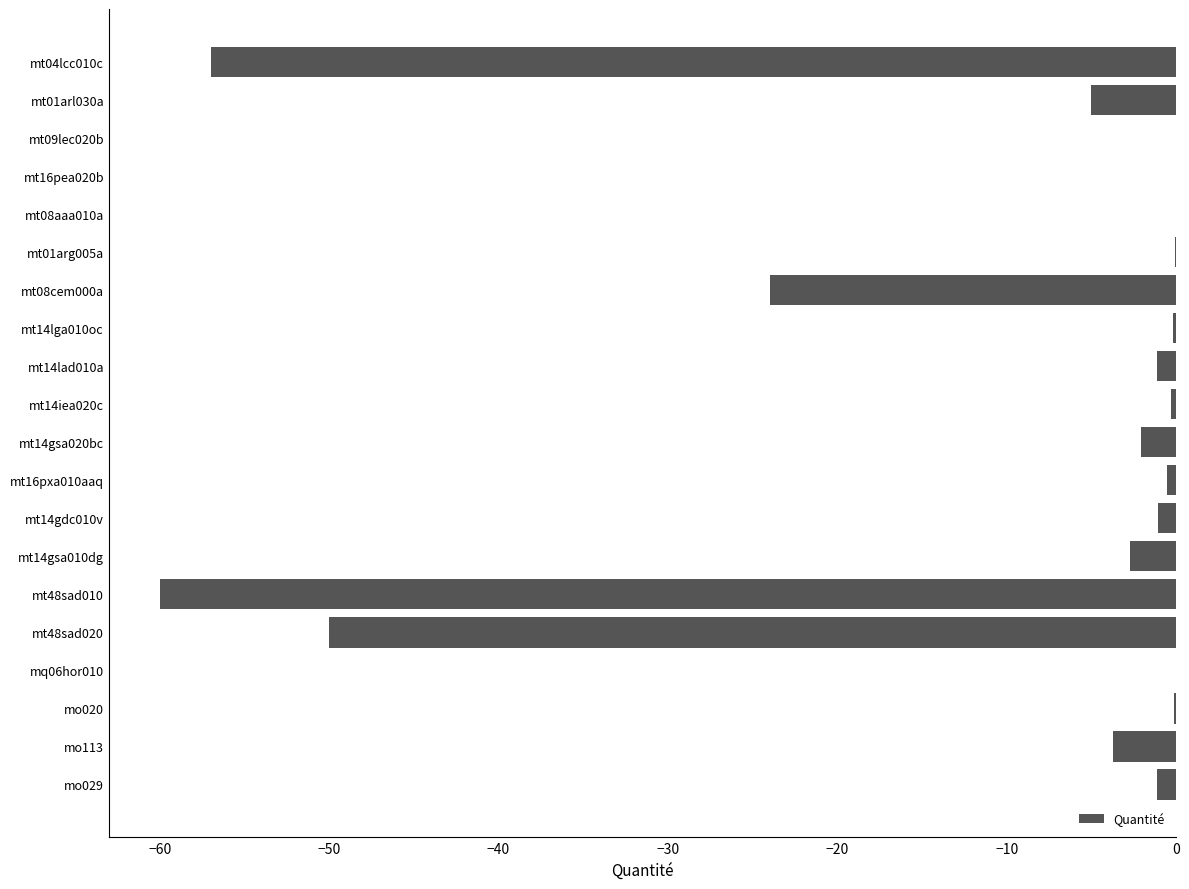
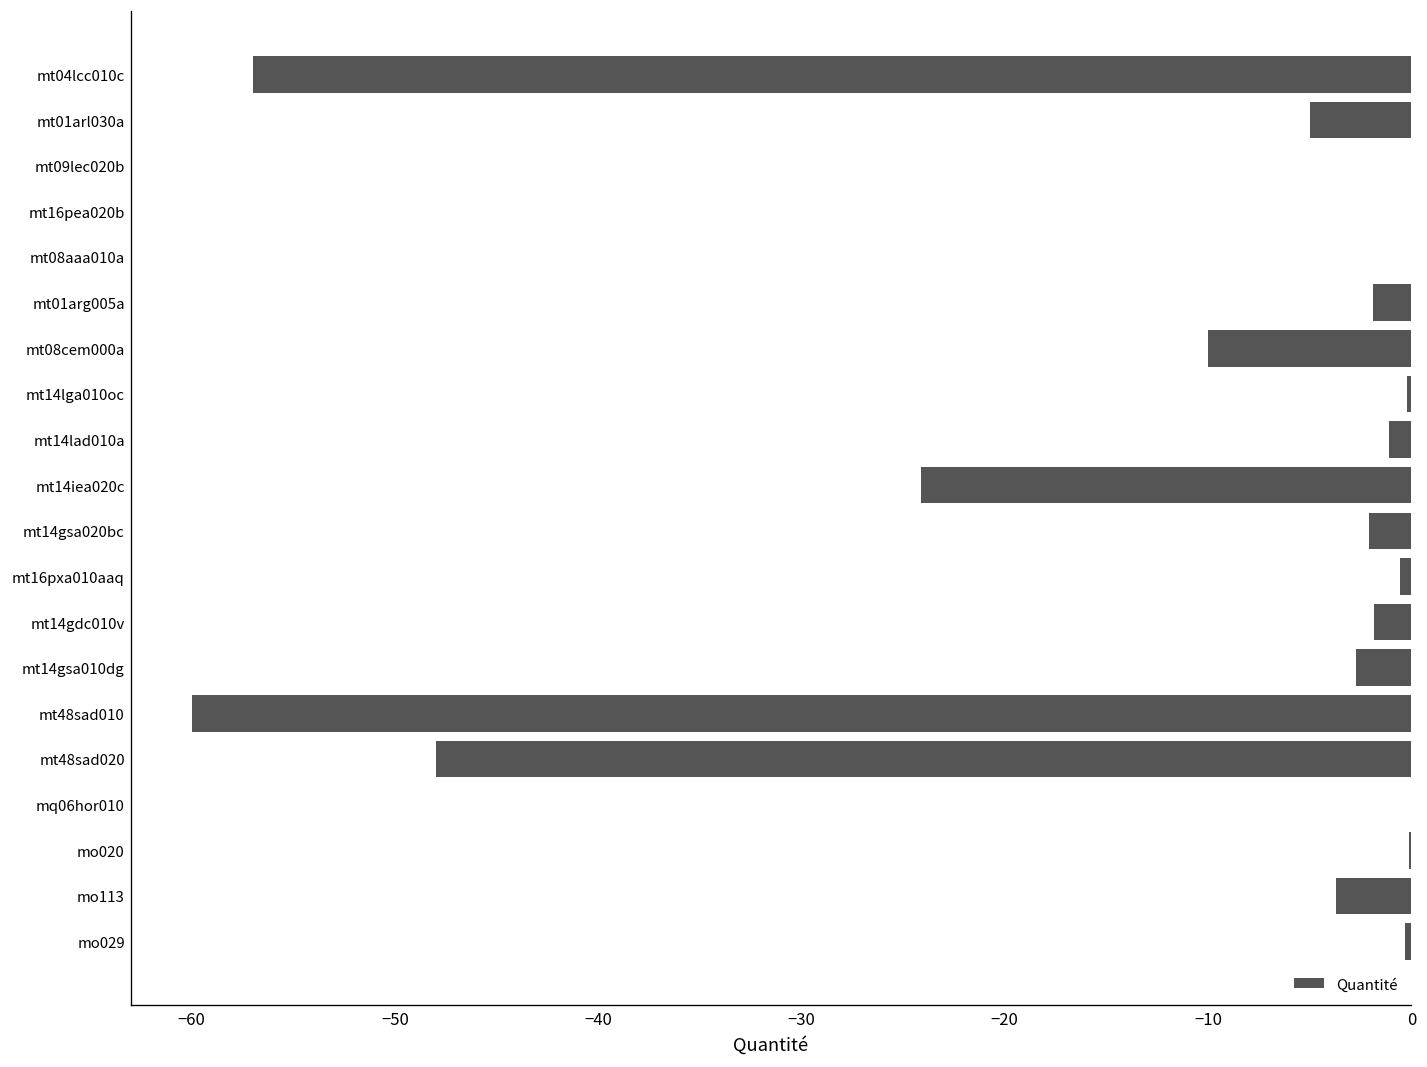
mt01arg005a: -0.1 -> -1.9
mt08cem000a: -24.0 -> -10.0
mt14iea020c: -0.3 -> -24.1
mt14gdc010v: -1.1 -> -1.8
mt48sad020: -50.0 -> -48.0
mo029: -1.1 -> -0.3
